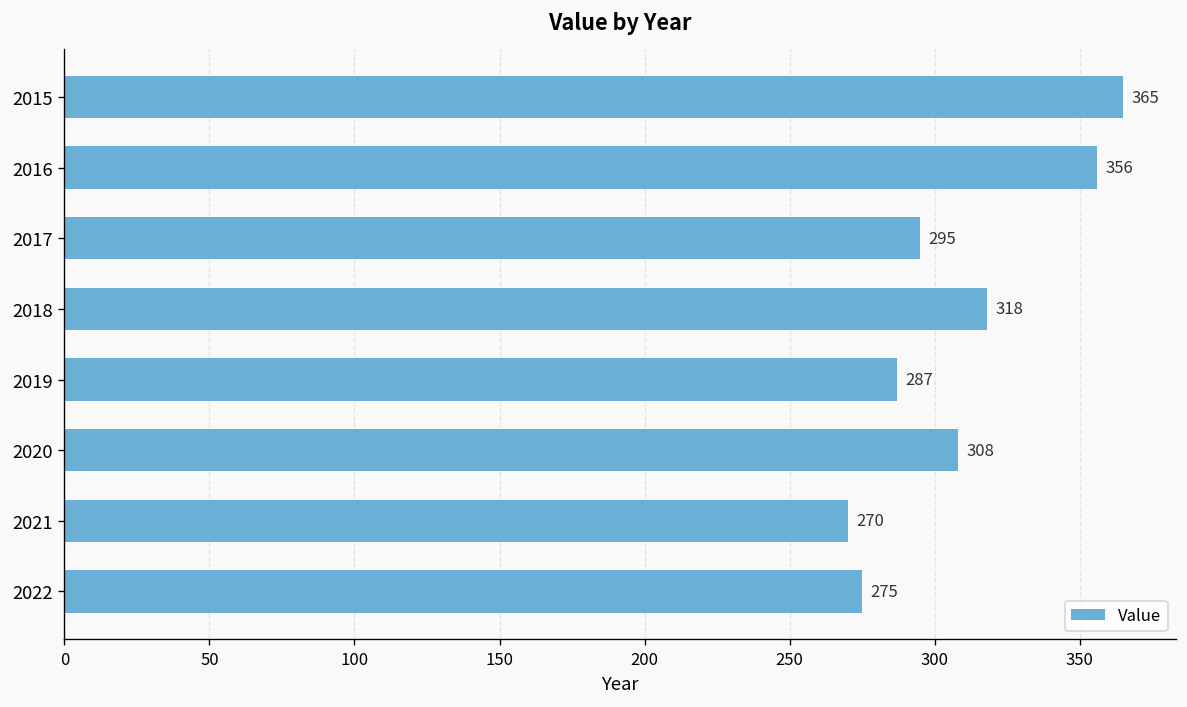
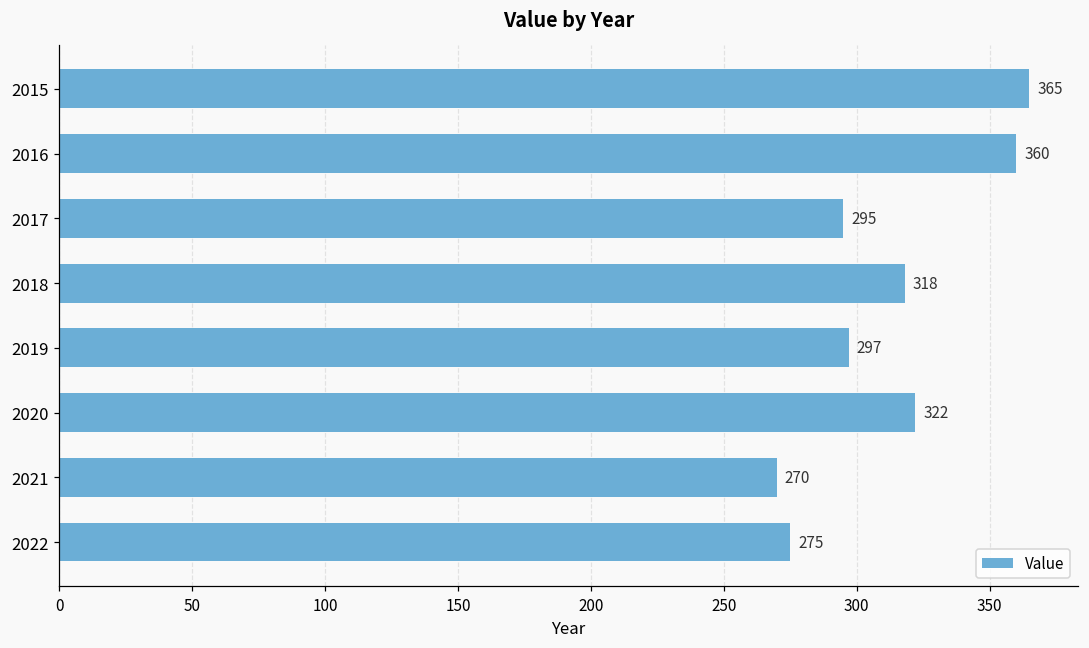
2016: 356 -> 360
2019: 287 -> 297
2020: 308 -> 322
